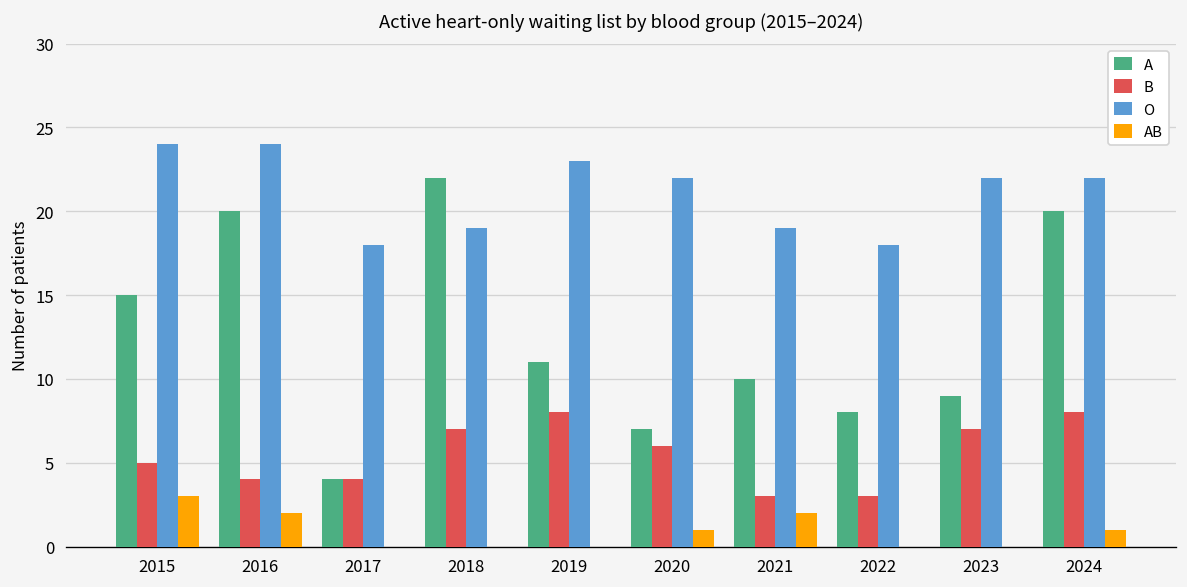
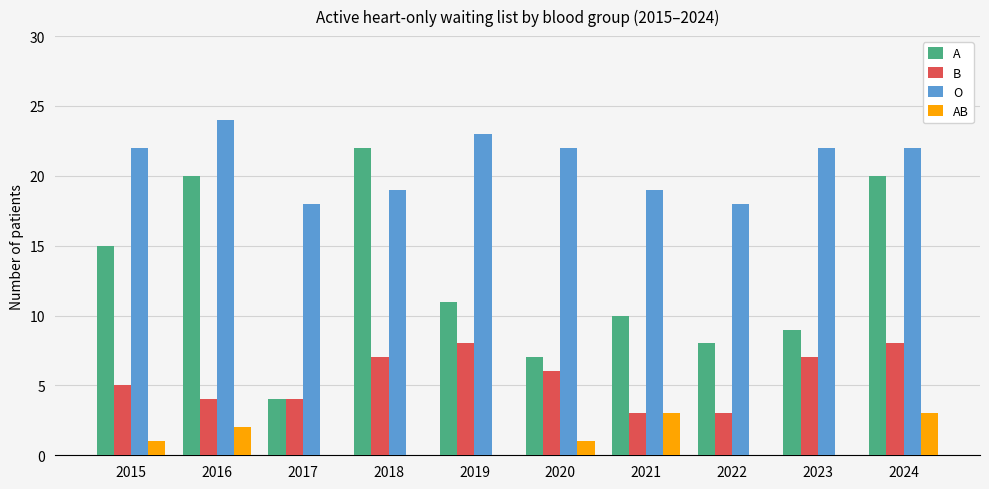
O, 2015: 24 -> 22
AB, 2015: 3 -> 1
AB, 2021: 2 -> 3
AB, 2024: 1 -> 3
